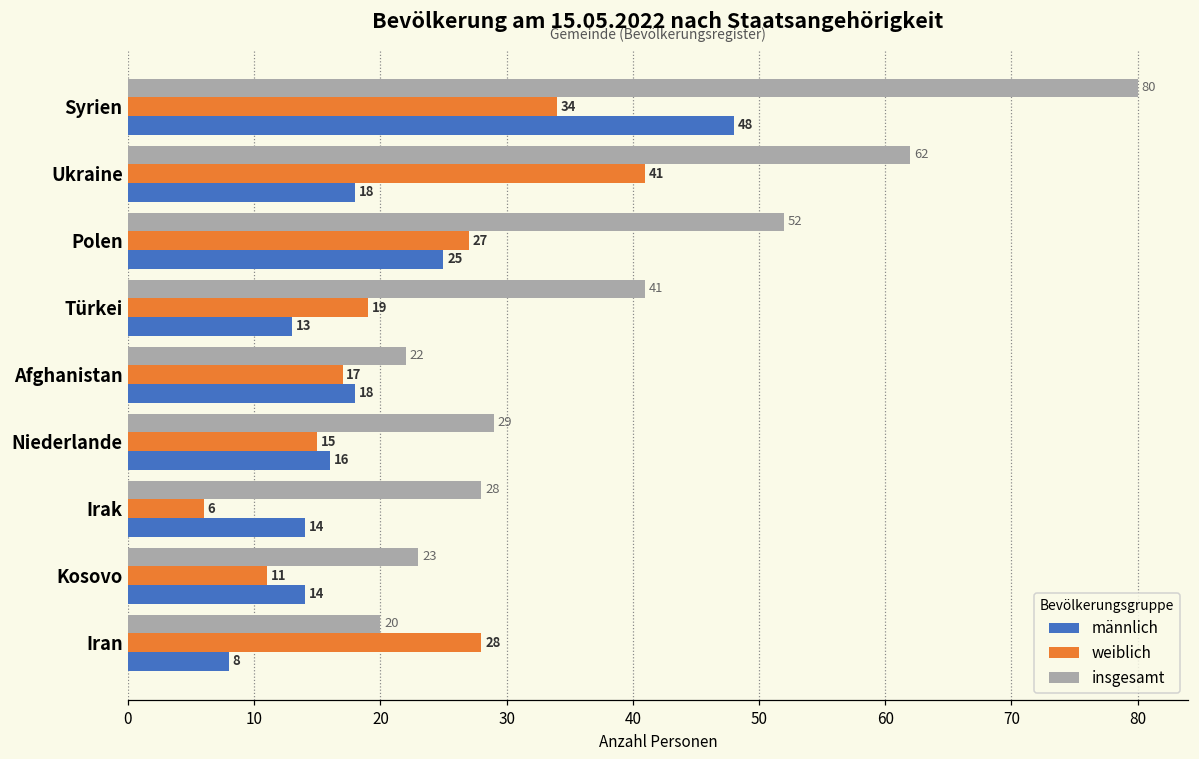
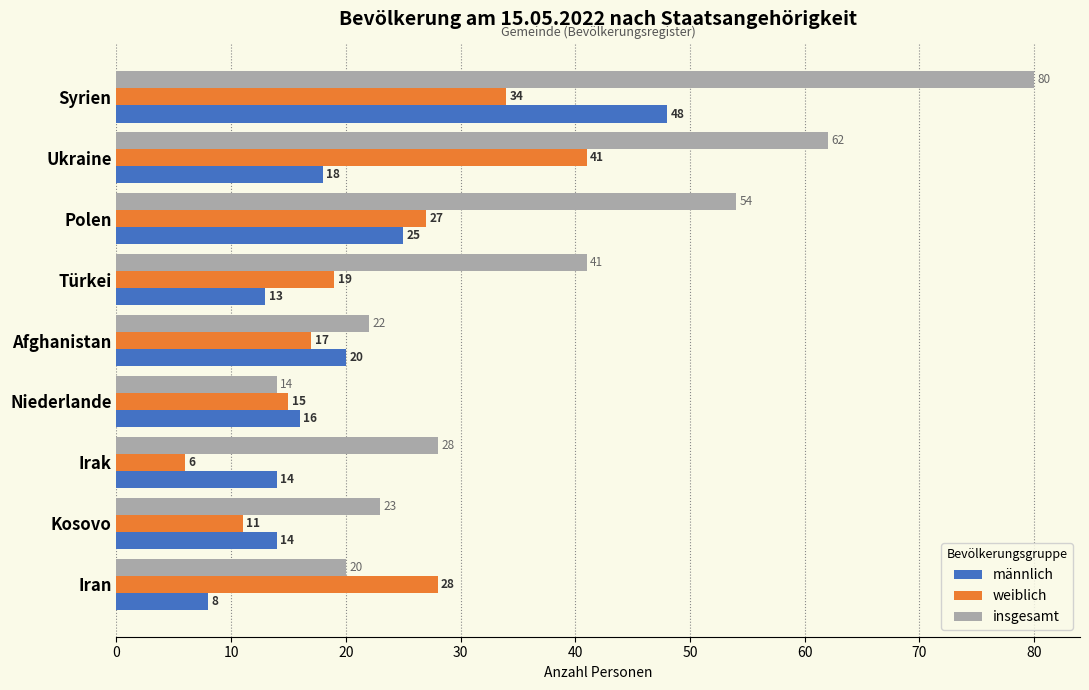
insgesamt, Polen: 52 -> 54
männlich, Afghanistan: 18 -> 20
insgesamt, Niederlande: 29 -> 14
